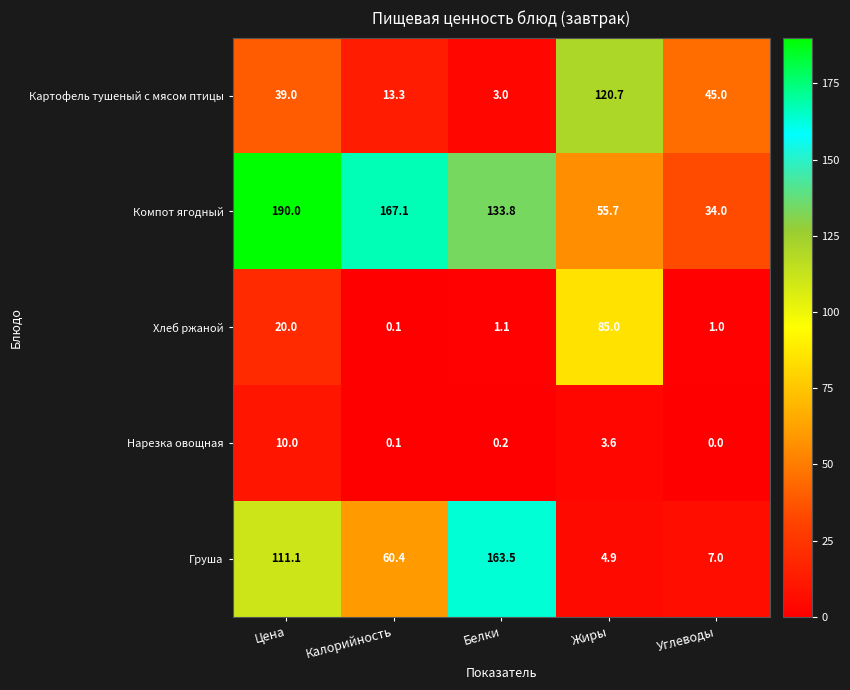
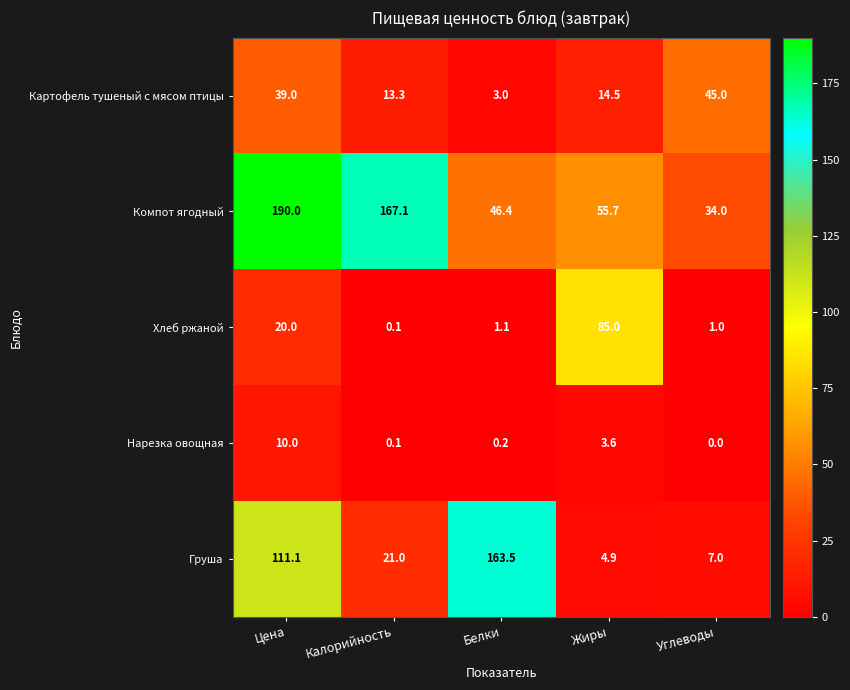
Картофель тушеный с мясом птицы, Жиры: 120.7 -> 14.5
Компот ягодный, Белки: 133.8 -> 46.4
Груша, Калорийность: 60.4 -> 21.0
